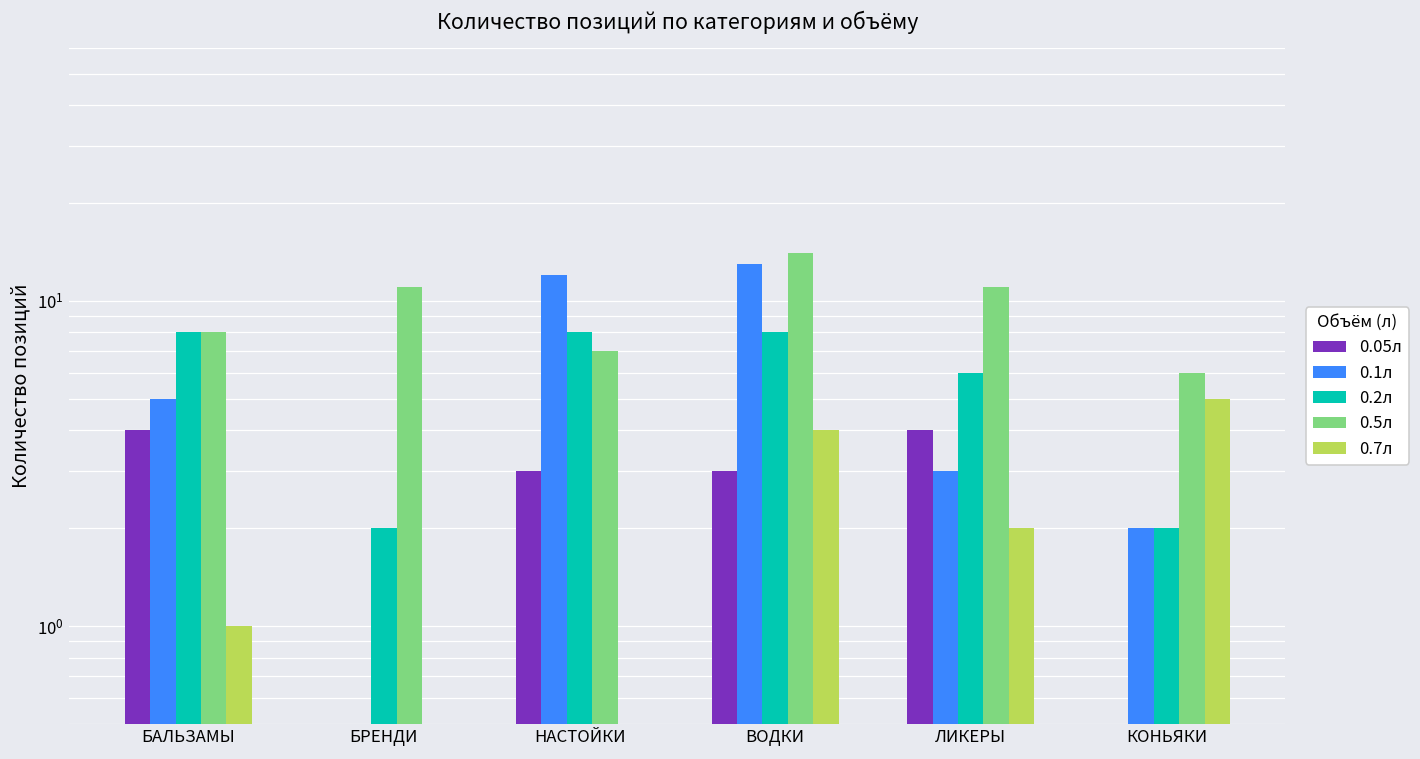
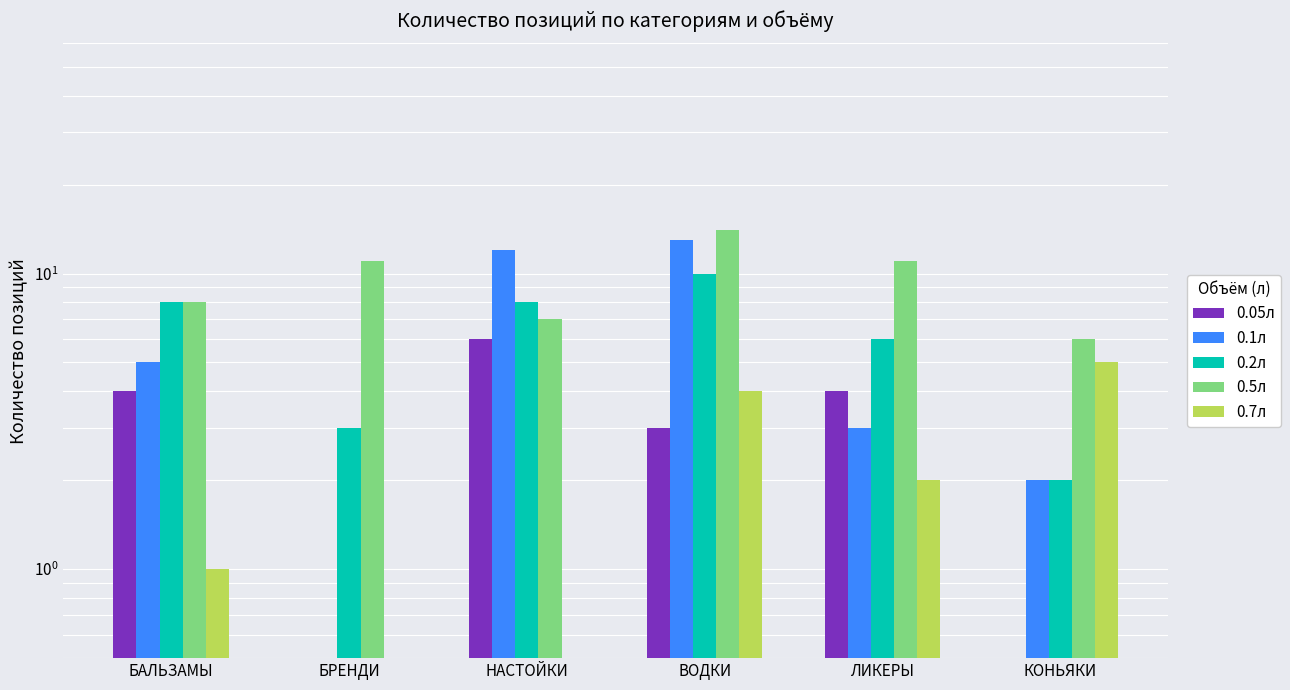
0.2л, БРЕНДИ: 2 -> 3
0.05л, НАСТОЙКИ: 3 -> 6
0.2л, ВОДКИ: 8 -> 10
